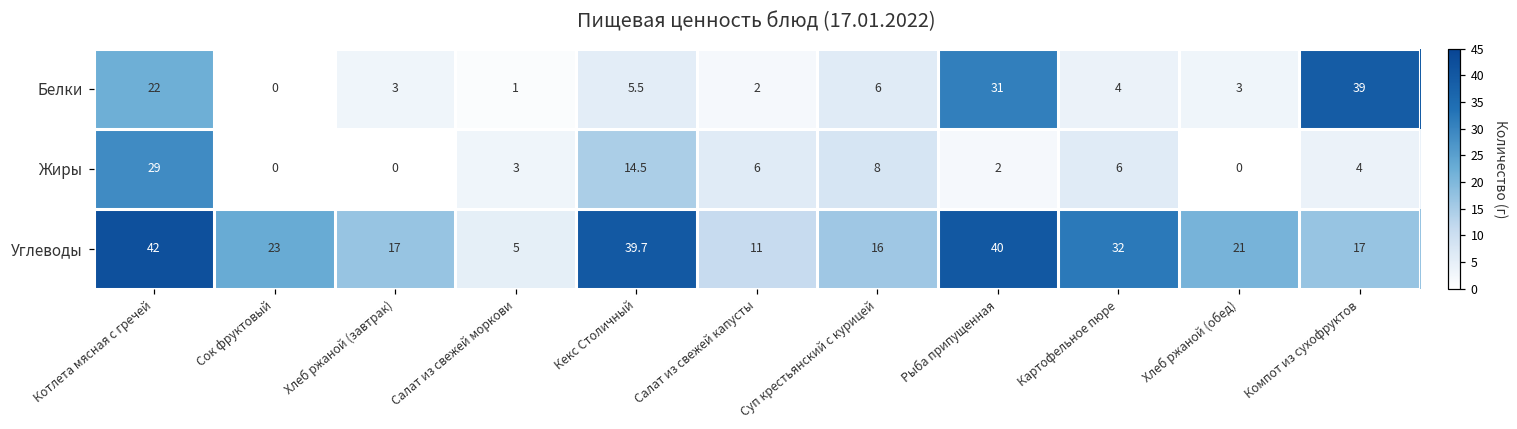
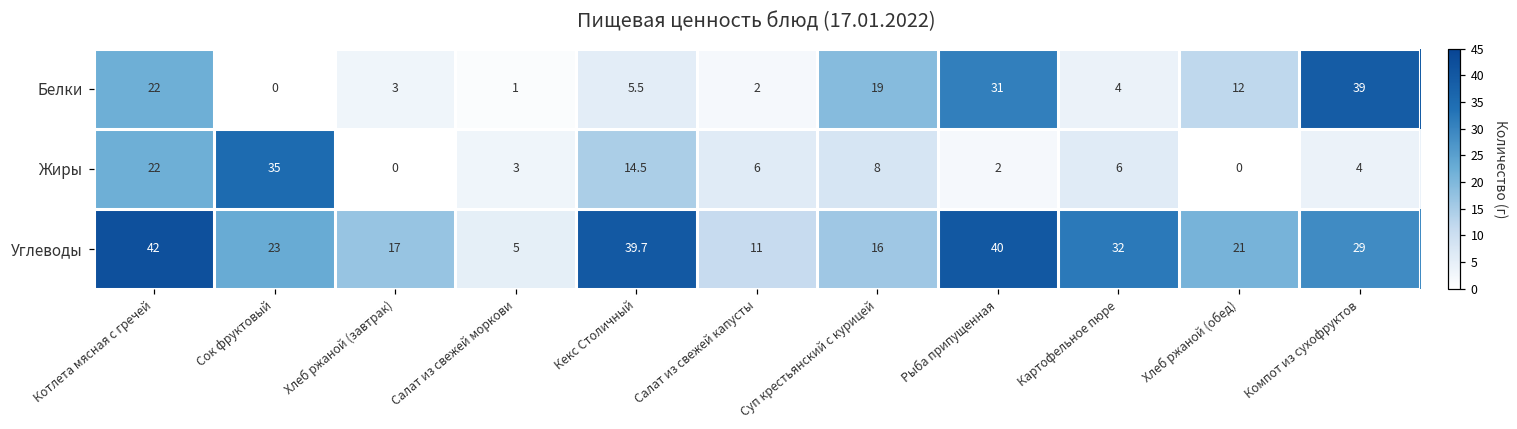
Белки, Суп крестьянский с курицей: 6 -> 19
Белки, Хлеб ржаной (обед): 3 -> 12
Жиры, Котлета мясная с гречей: 29 -> 22
Жиры, Сок фруктовый: 0 -> 35
Углеводы, Компот из сухофруктов: 17 -> 29
